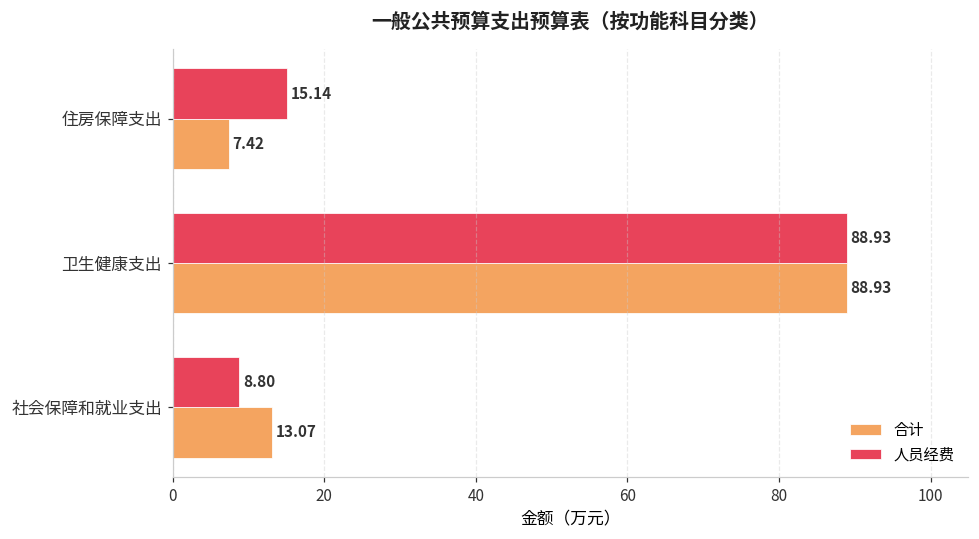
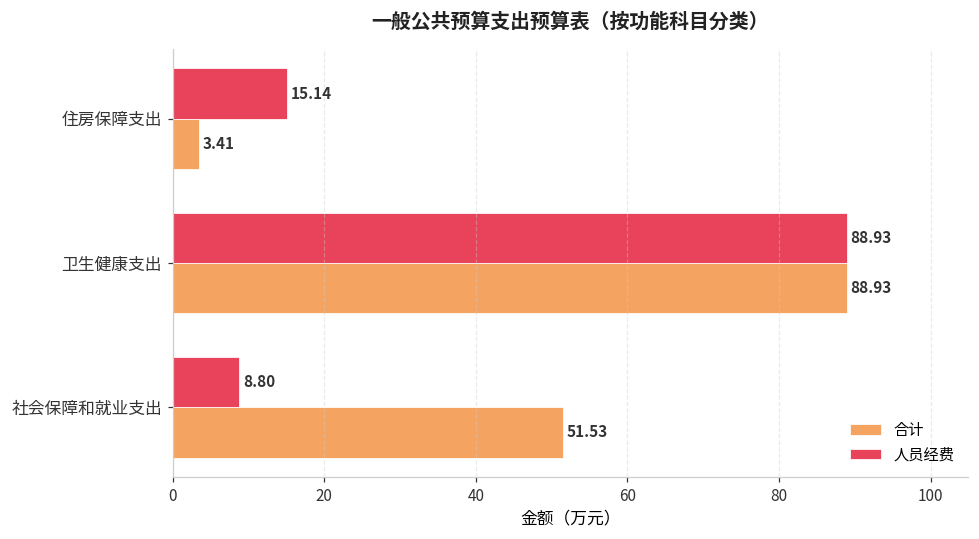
合计, 住房保障支出: 7.42 -> 3.41
合计, 社会保障和就业支出: 13.07 -> 51.53
